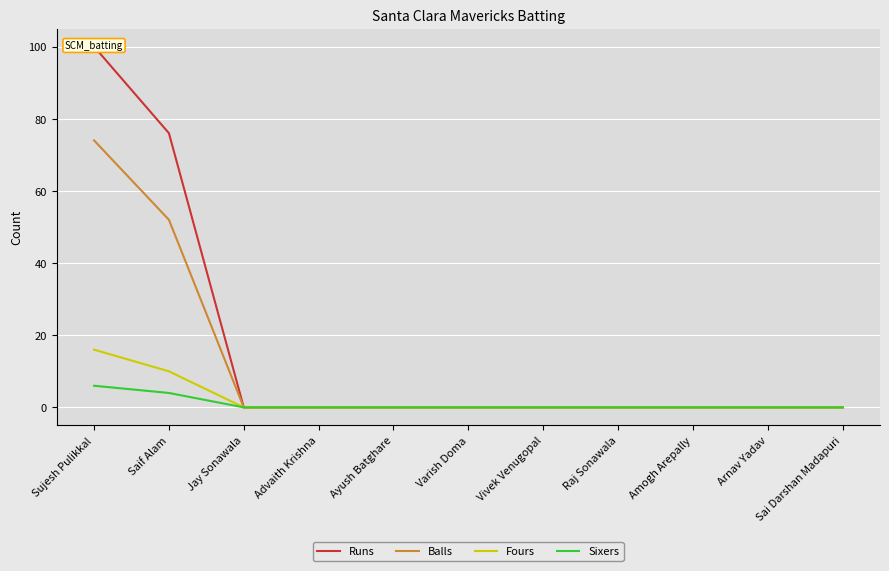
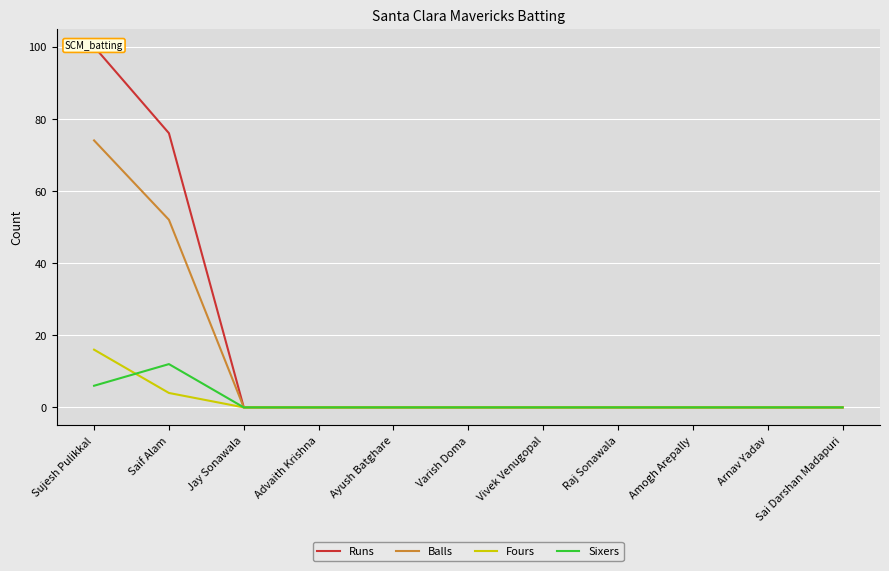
Fours, Saif Alam: 10 -> 4
Sixers, Saif Alam: 4 -> 12
